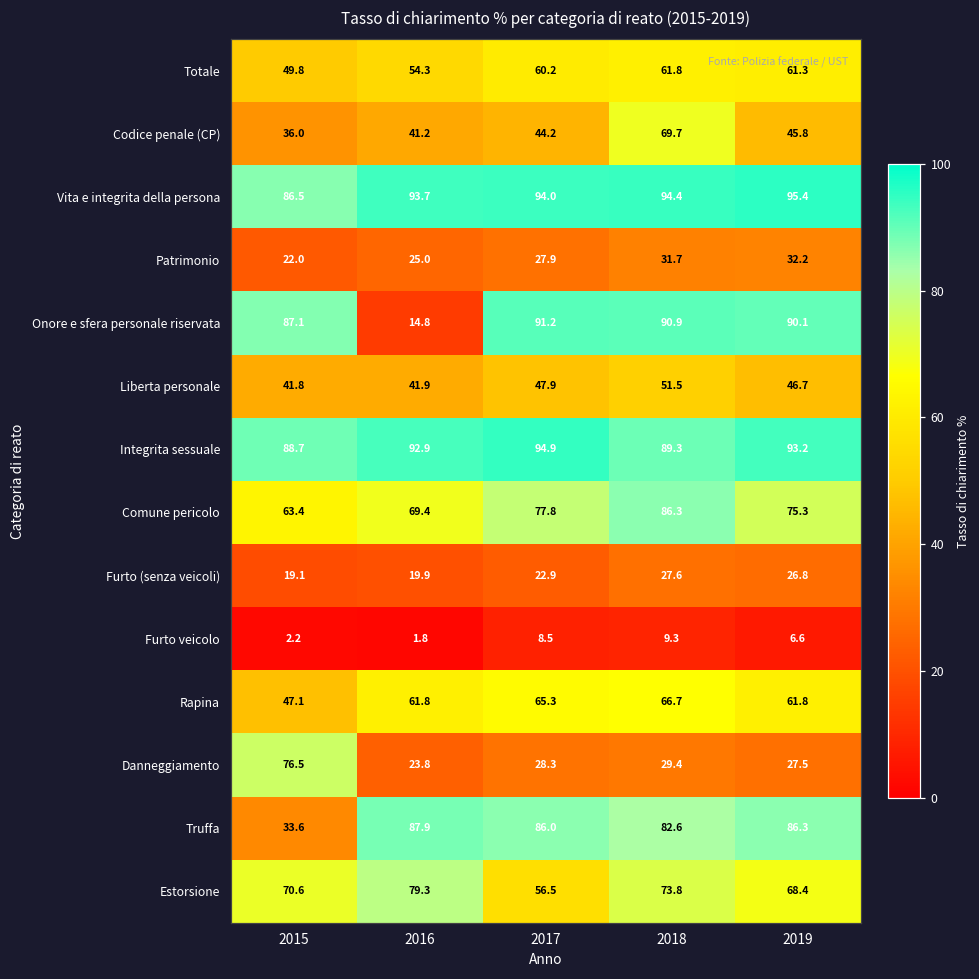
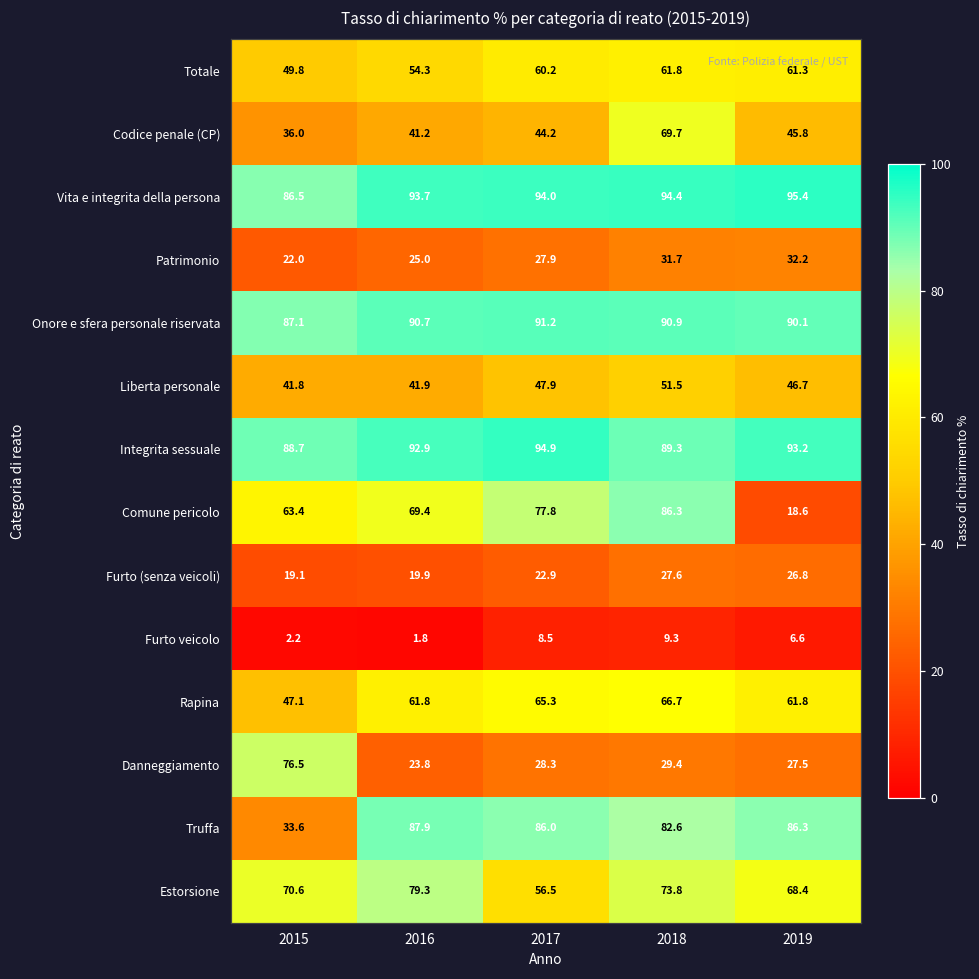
Onore e sfera personale riservata, 2016: 14.8 -> 90.7
Comune pericolo, 2019: 75.3 -> 18.6
